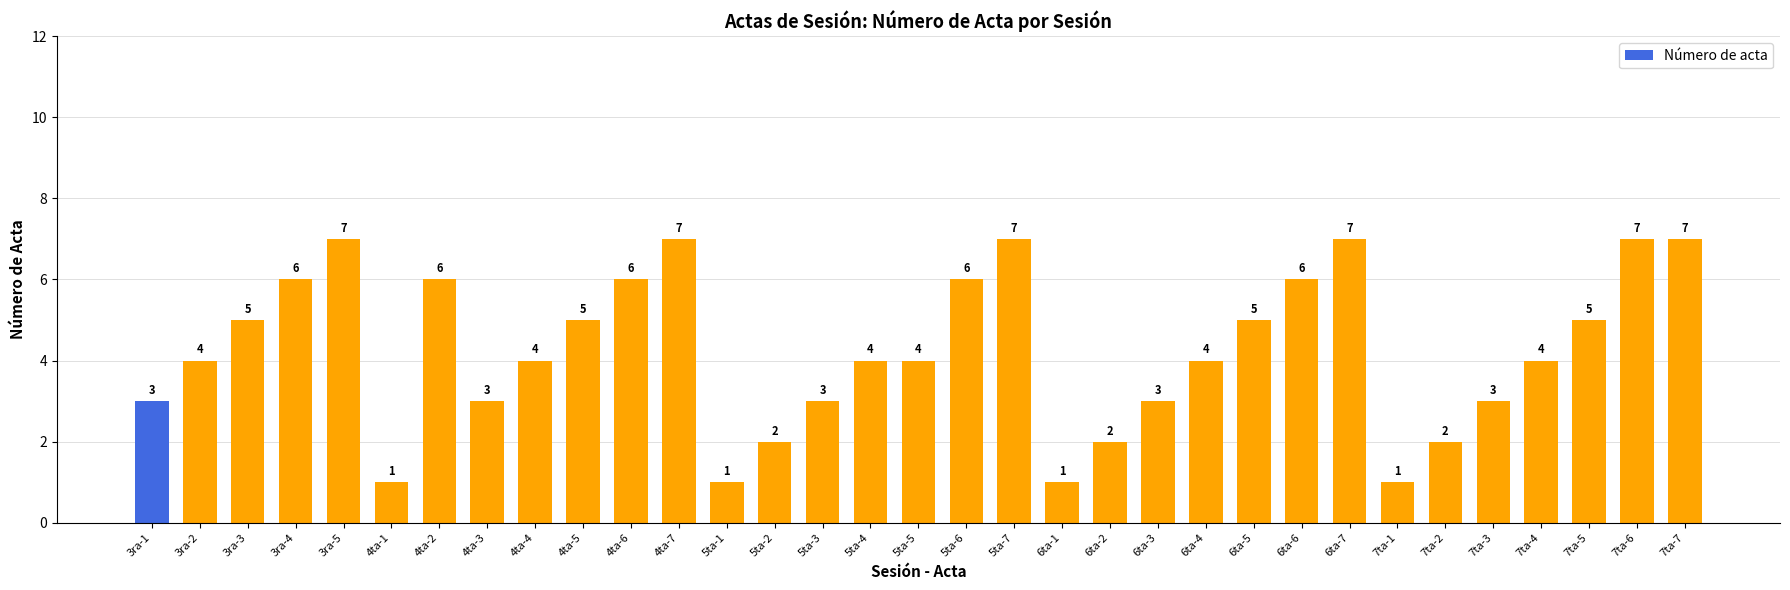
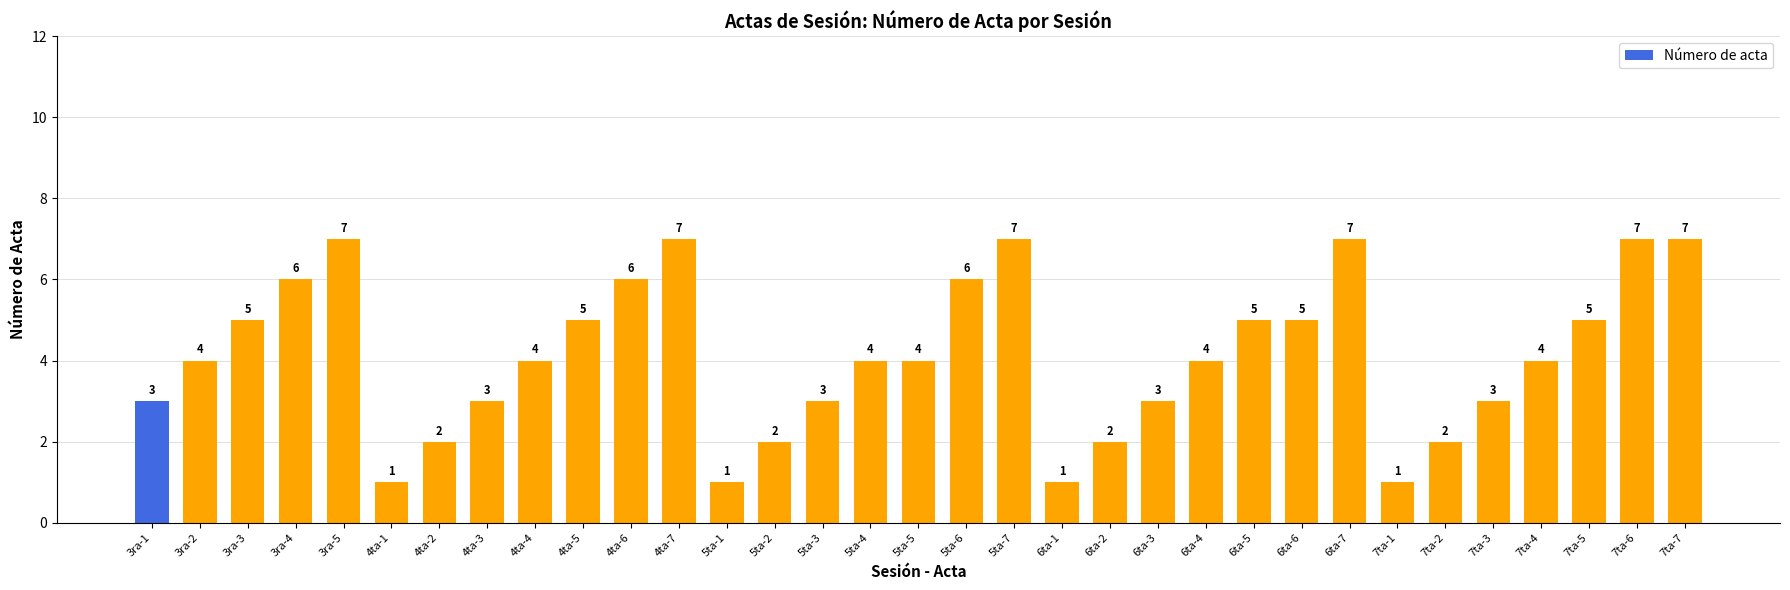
4ta-2: 6 -> 2
6ta-6: 6 -> 5
